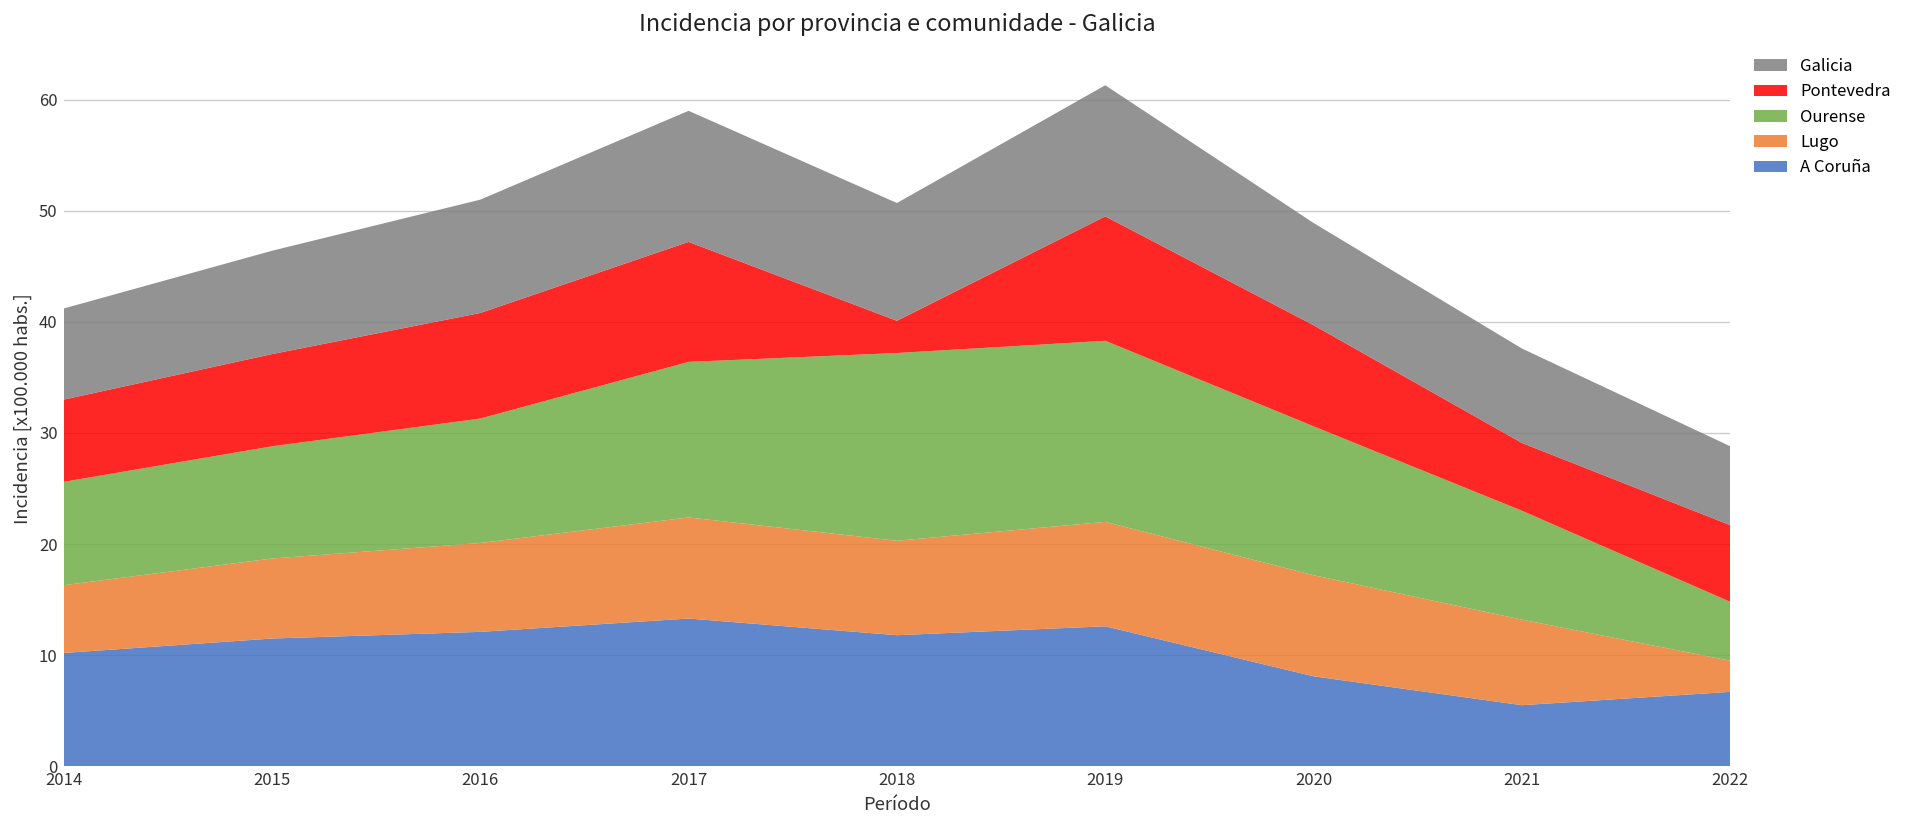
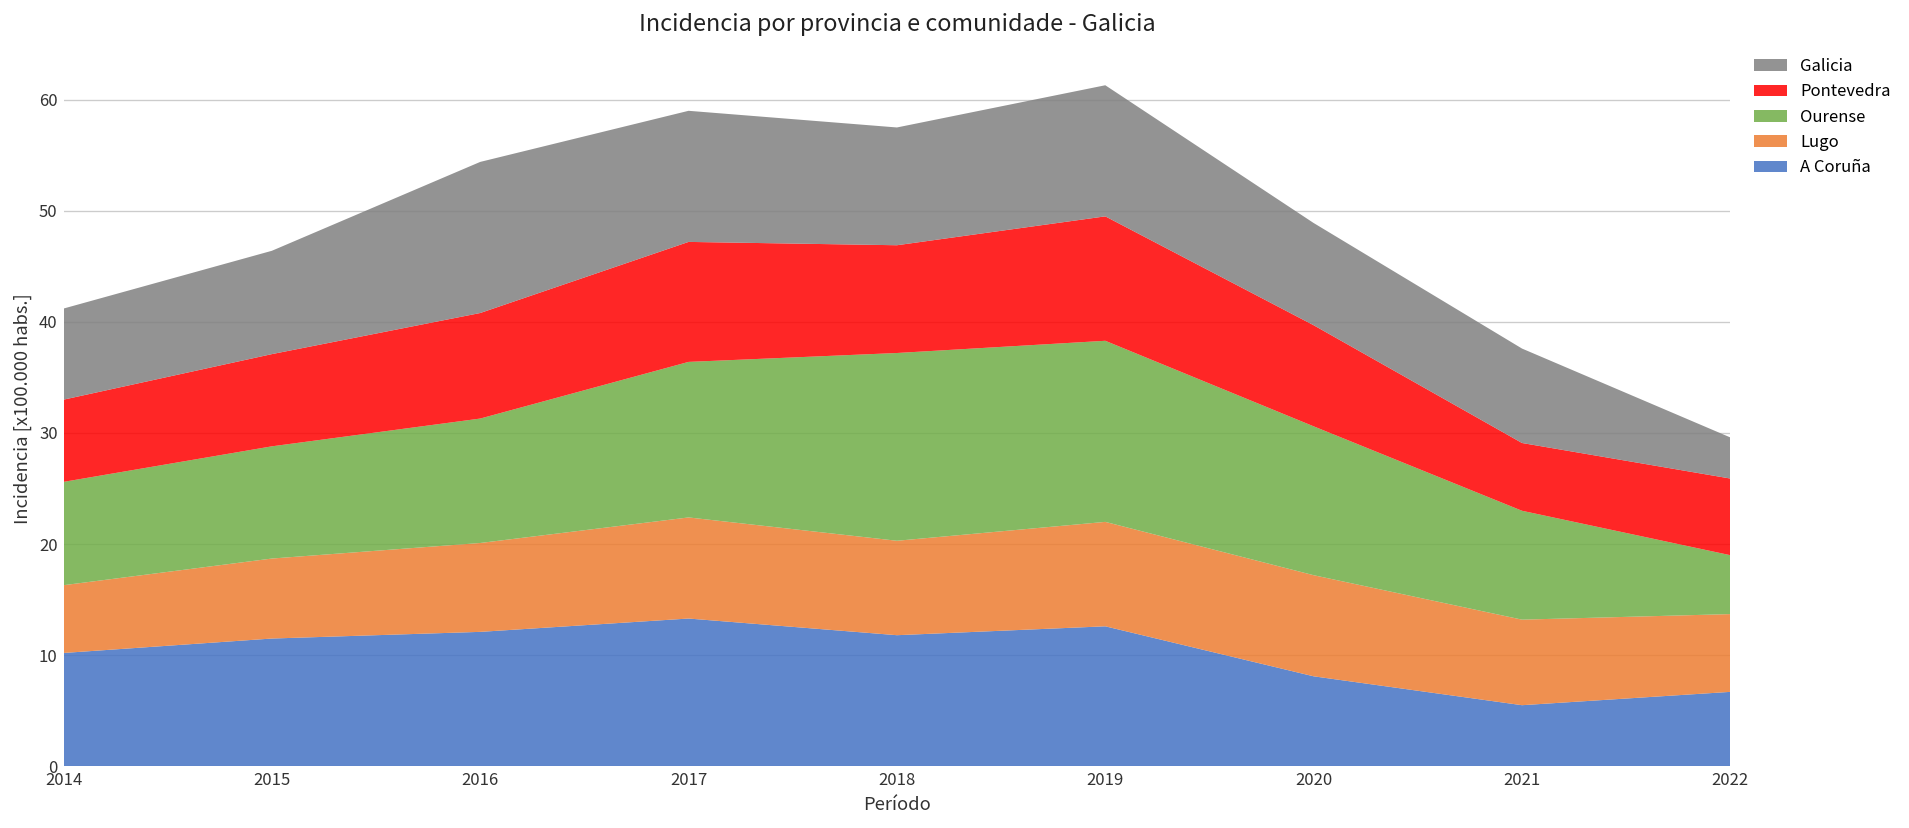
Galicia, 2016: 10 -> 14
Pontevedra, 2018: 3 -> 10
Lugo, 2022: 3 -> 7
Galicia, 2022: 7 -> 4
